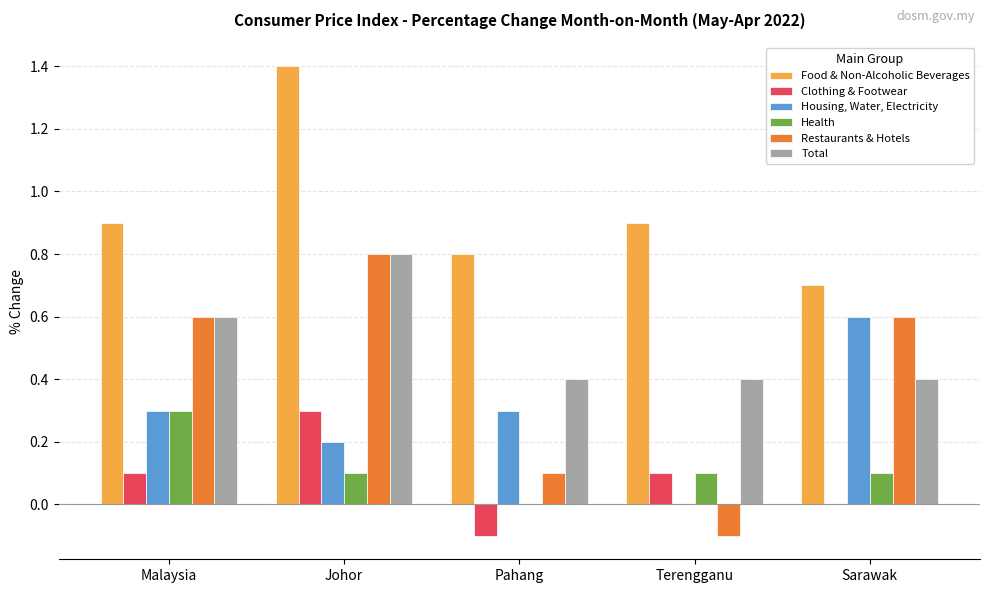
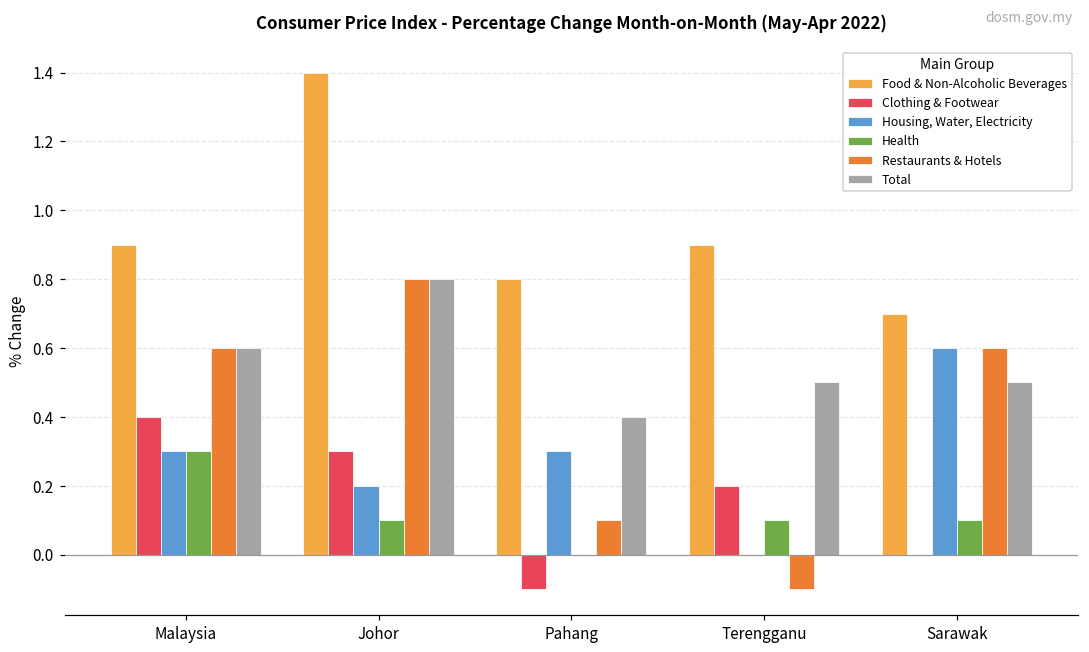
Clothing & Footwear, Malaysia: 0.1 -> 0.4
Clothing & Footwear, Terengganu: 0.1 -> 0.2
Total, Terengganu: 0.4 -> 0.5
Total, Sarawak: 0.4 -> 0.5
